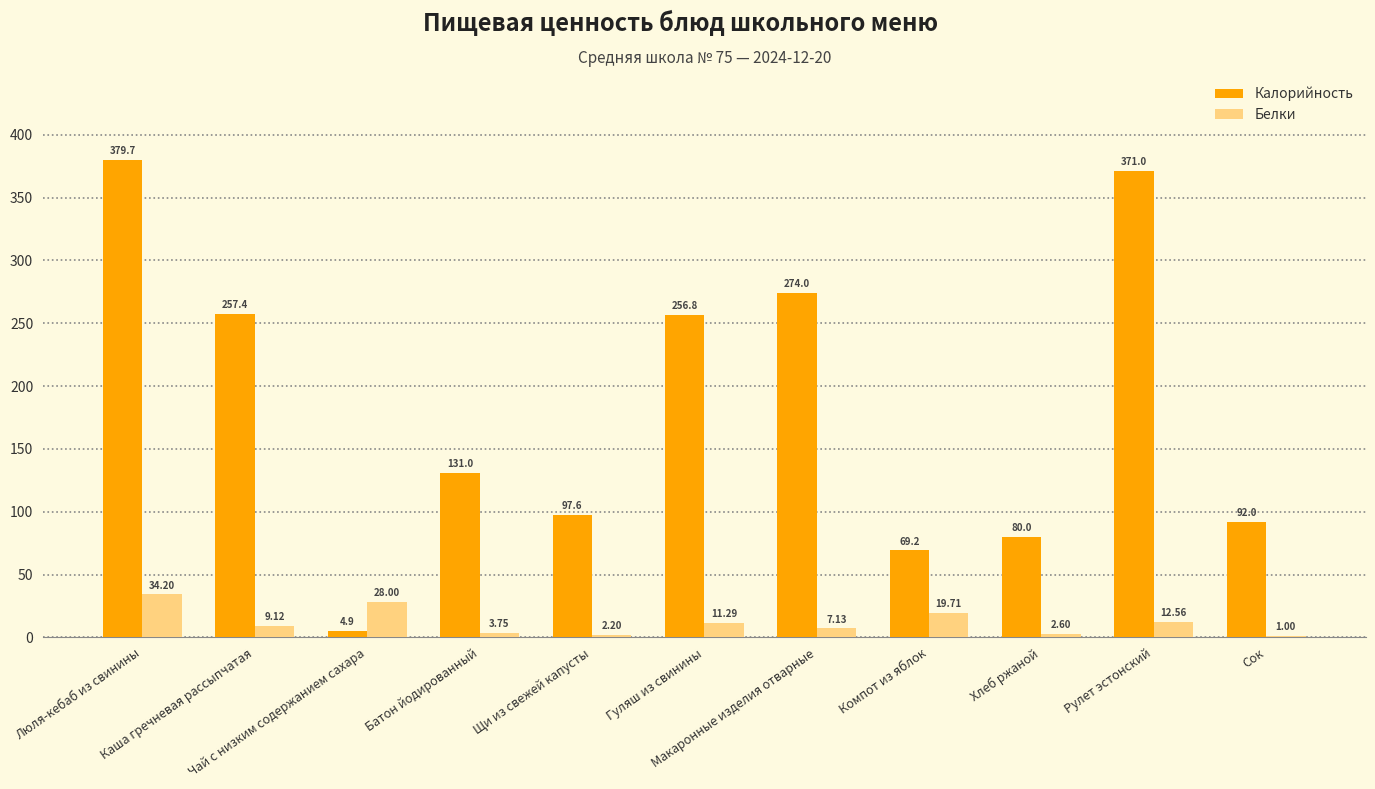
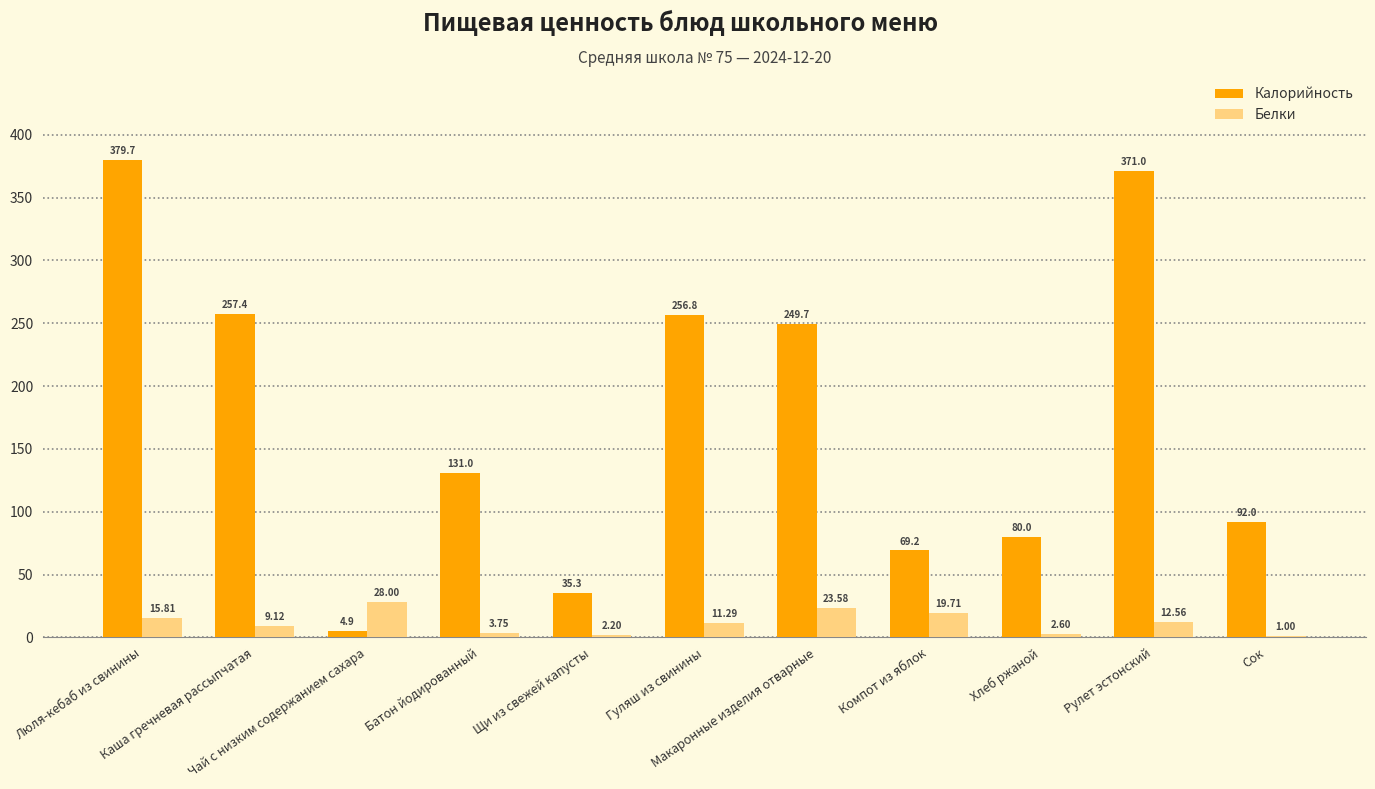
Белки, Люля-кебаб из свинины: 34.20 -> 15.81
Калорийность, Щи из свежей капусты: 97.6 -> 35.3
Калорийность, Макаронные изделия отварные: 274.0 -> 249.7
Белки, Макаронные изделия отварные: 7.13 -> 23.58
